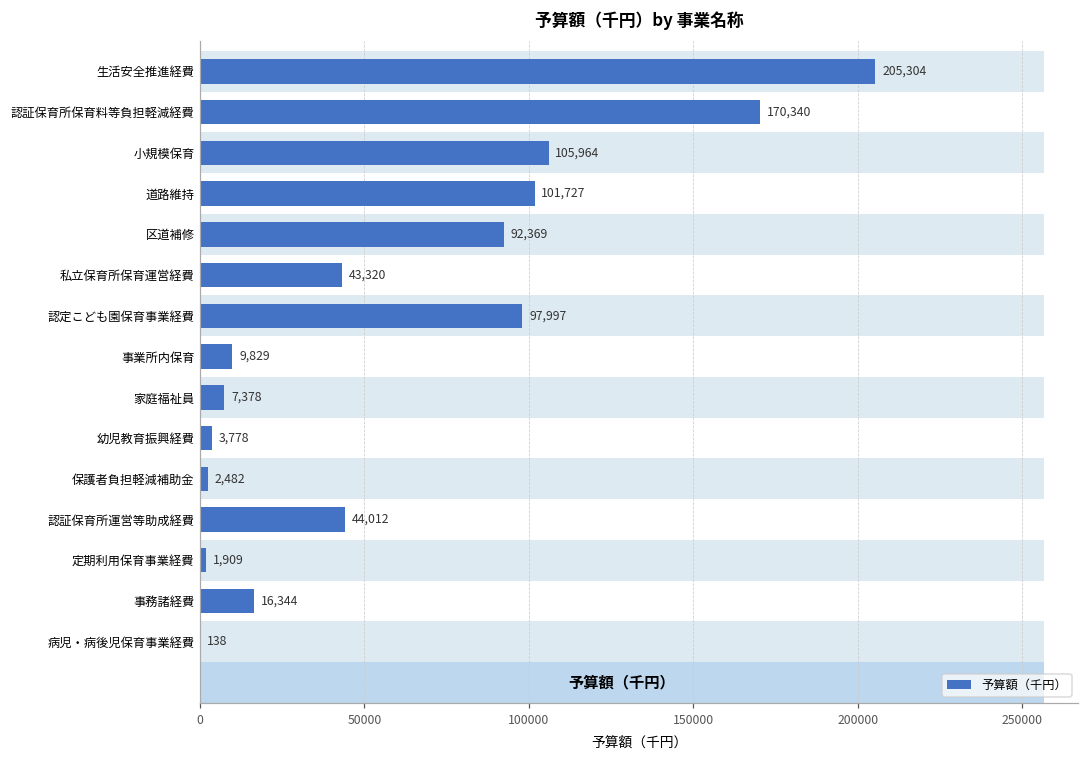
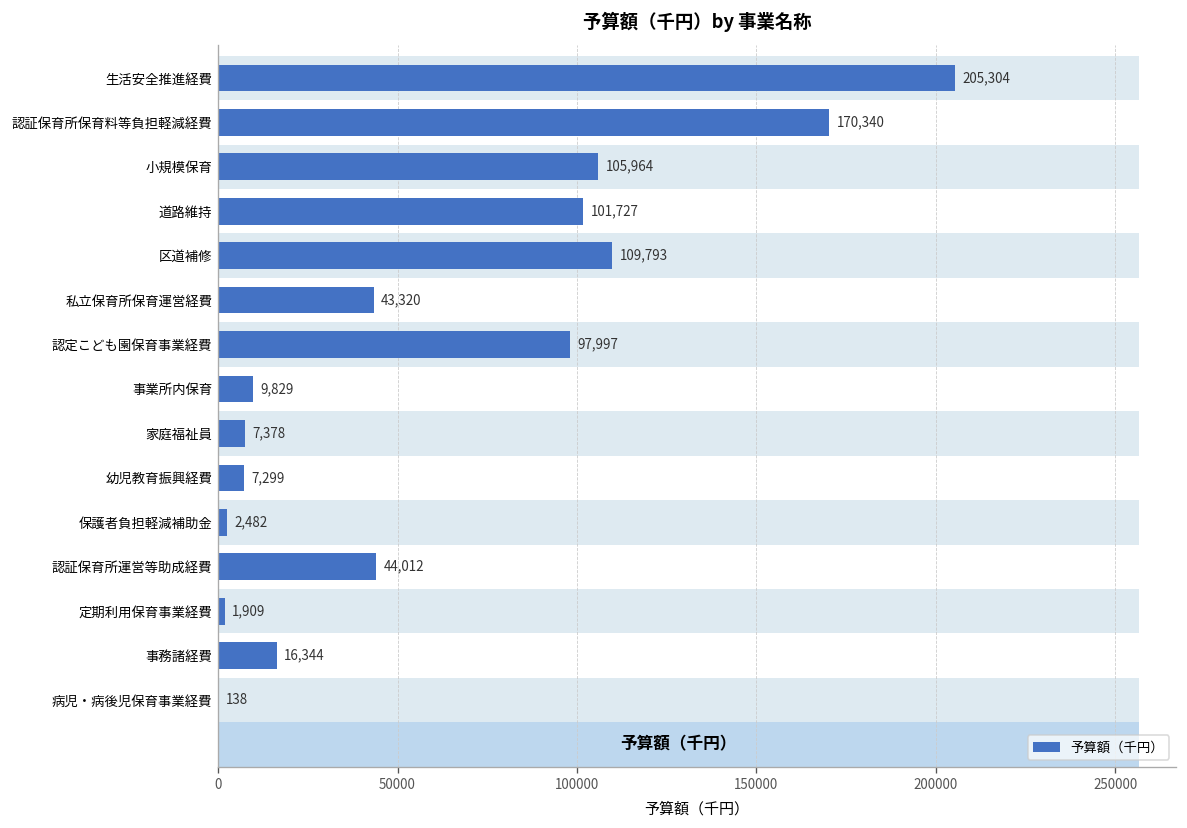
予算額（千円）, 区道補修: 92,369 -> 109,793
予算額（千円）, 幼児教育振興経費: 3,778 -> 7,299
